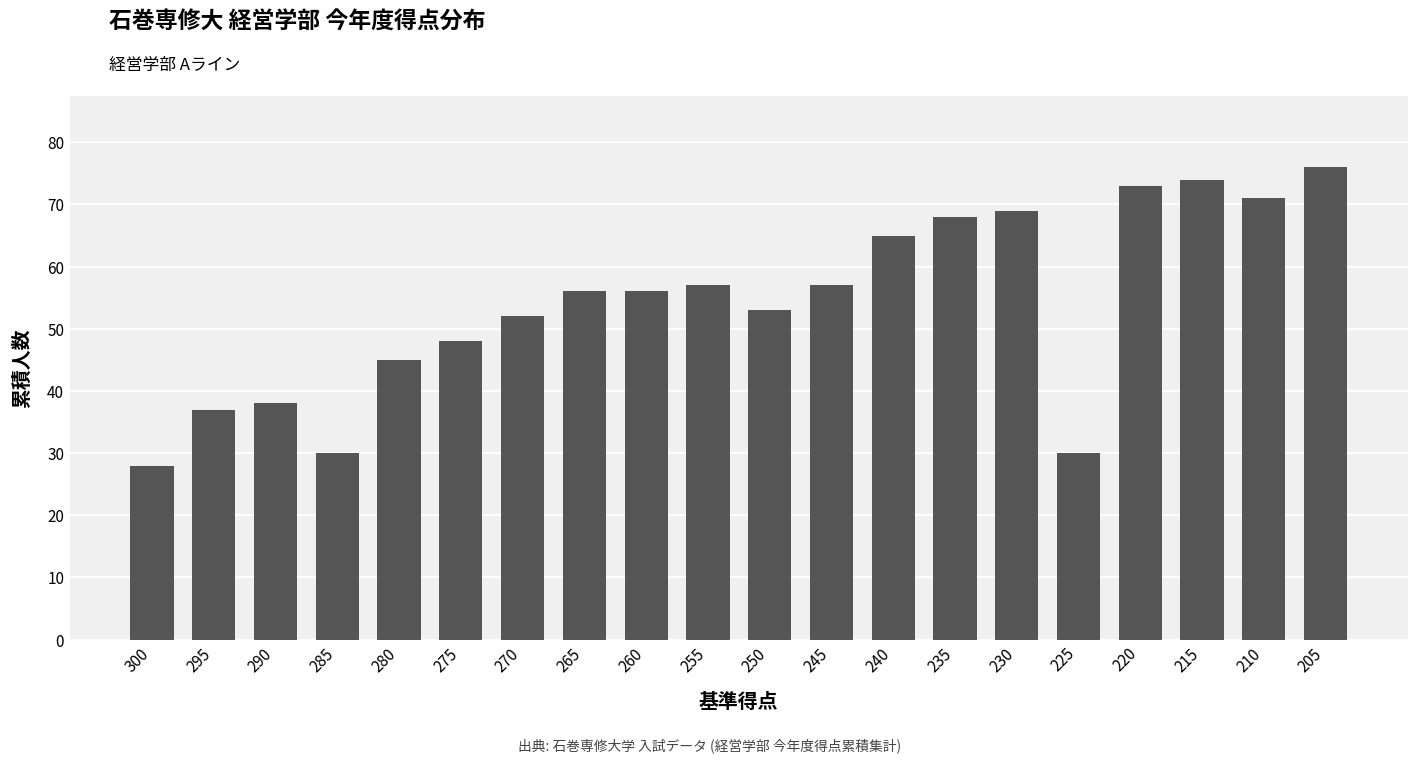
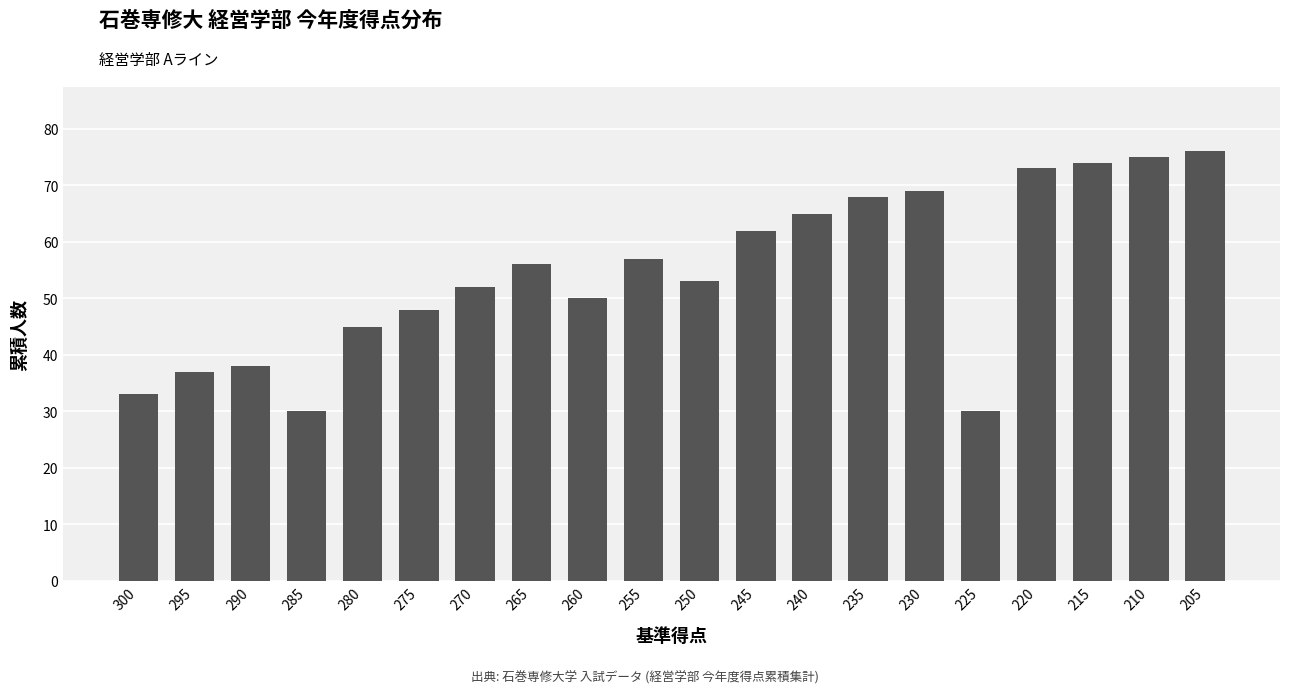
300: 28 -> 33
260: 56 -> 50
245: 57 -> 62
210: 71 -> 75
